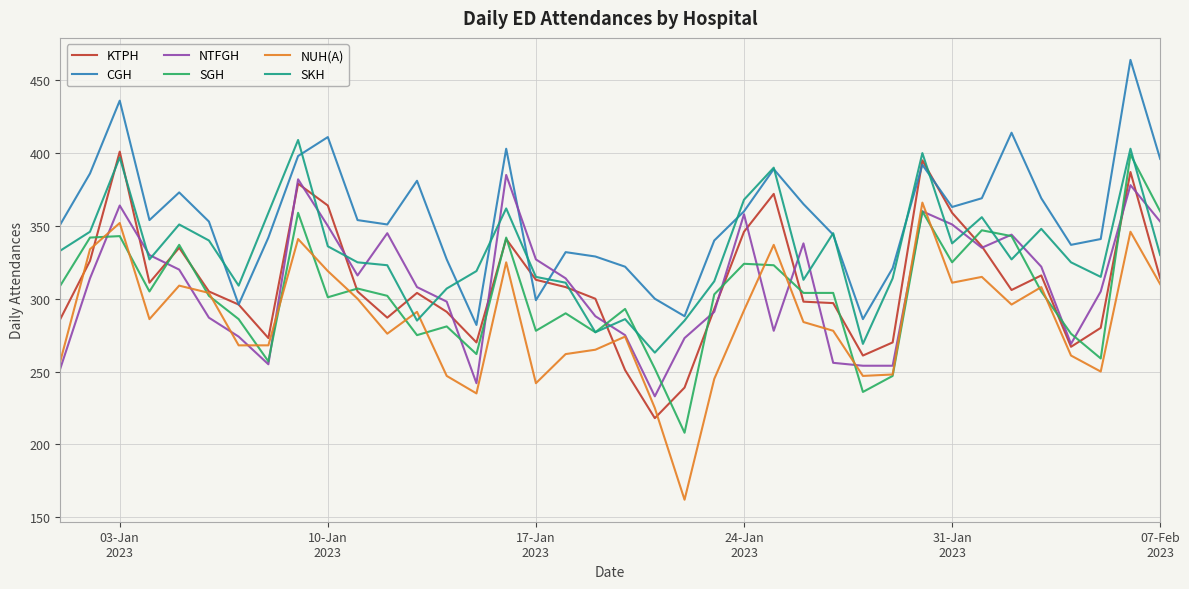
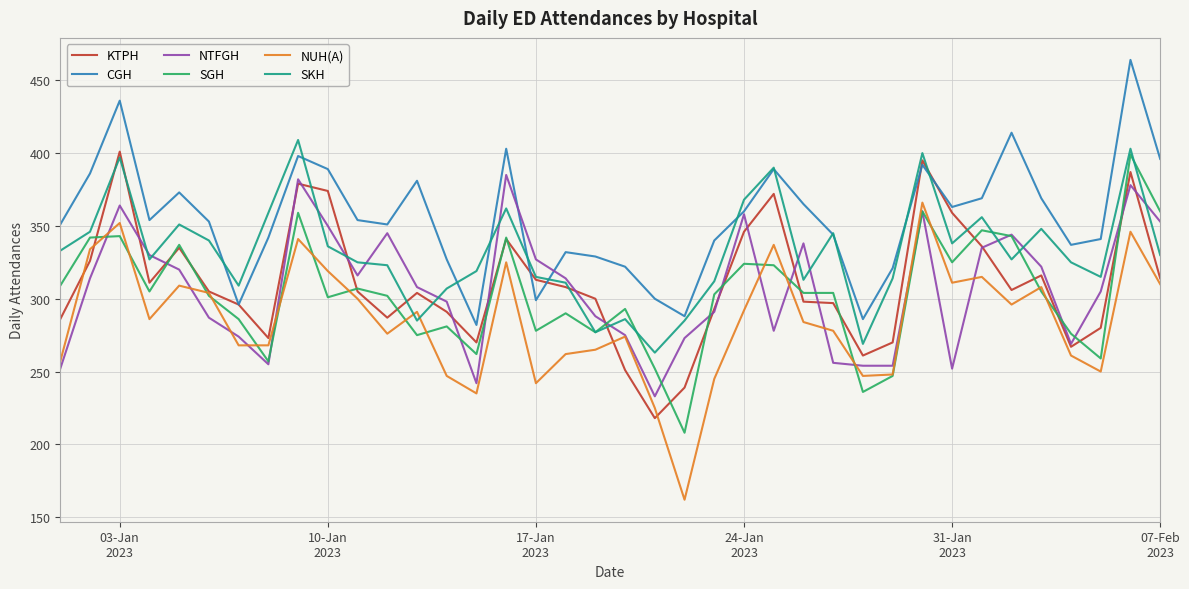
KTPH, 10-Jan 2023: 364 -> 374
CGH, 10-Jan 2023: 411 -> 389
NTFGH, 31-Jan 2023: 351 -> 252
